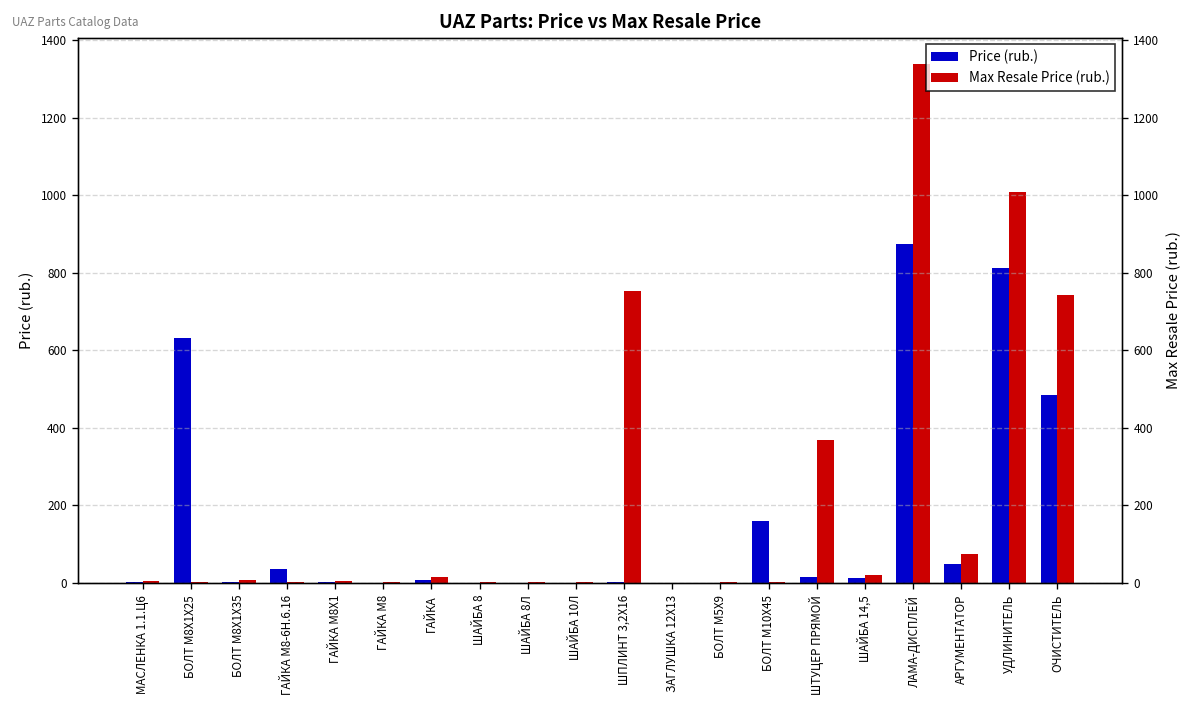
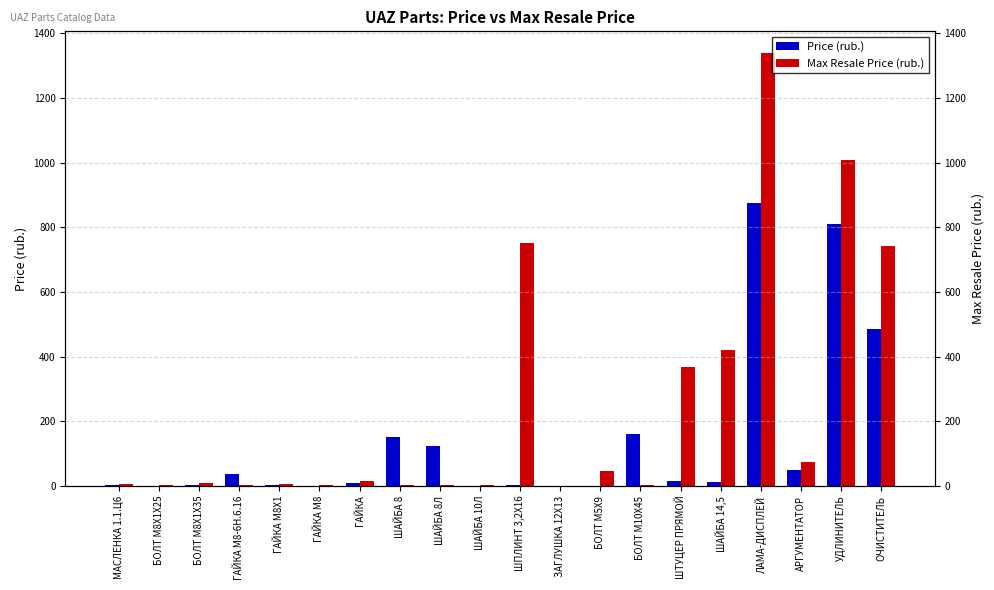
Price (rub.), БОЛТ М8Х1Х25: 630 -> 0
Price (rub.), ШАЙБА 8: 0 -> 150
Price (rub.), ШАЙБА 8Л: 0 -> 120
Max Resale Price (rub.), БОЛТ М5Х9: 0 -> 50
Max Resale Price (rub.), ШАЙБА 14,5: 20 -> 420
